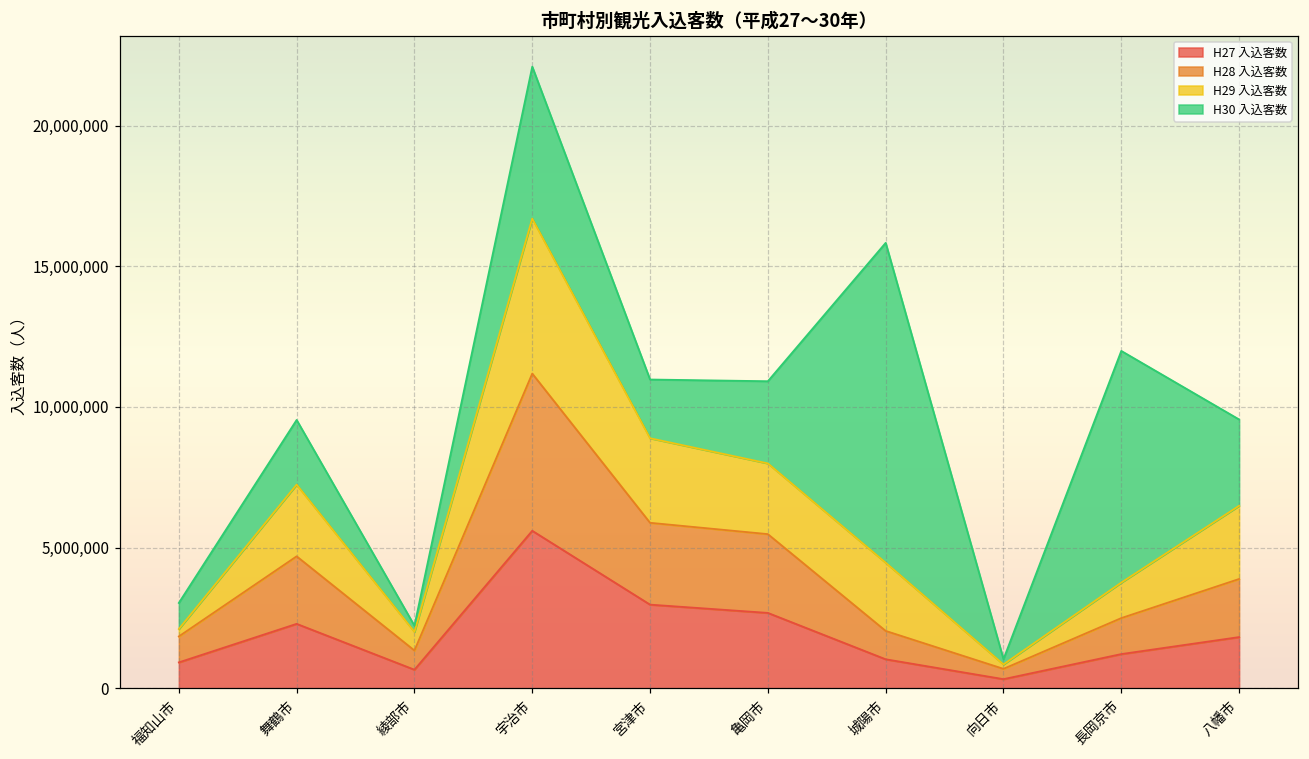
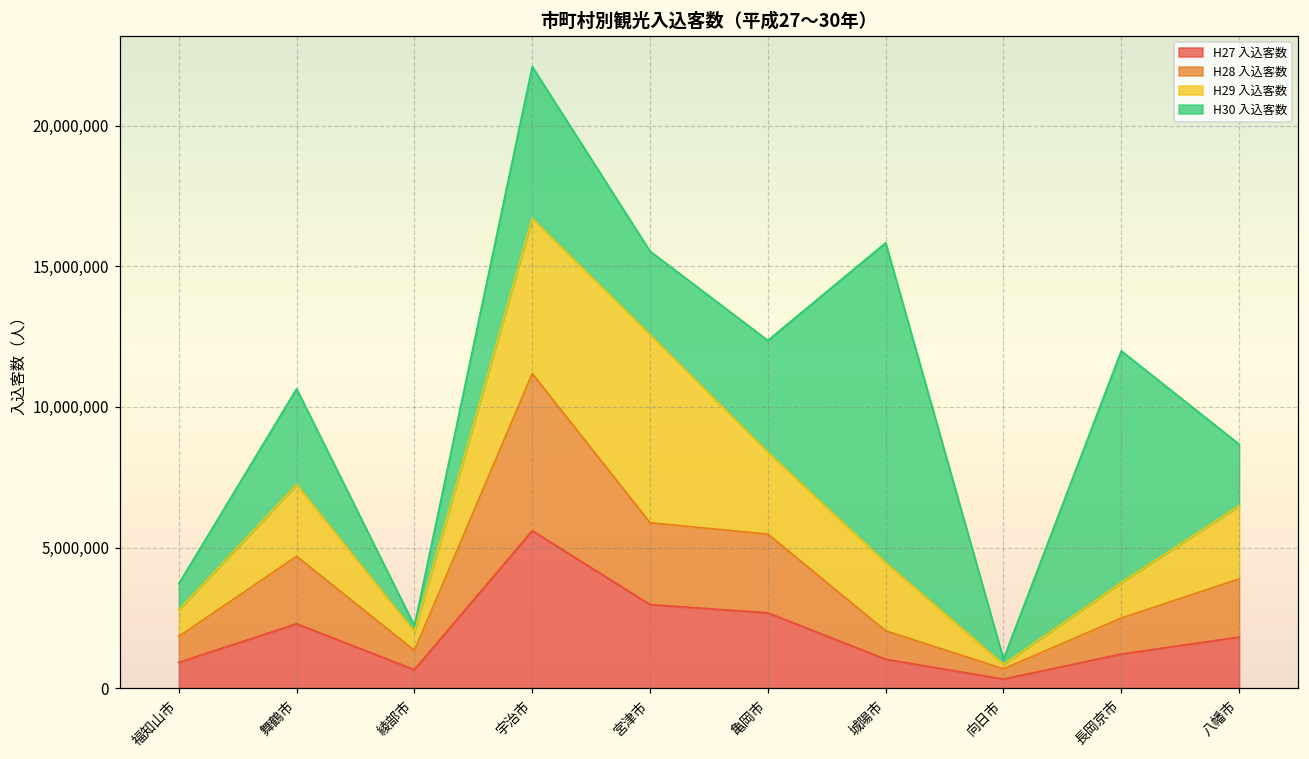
H29 入込客数, 福知山市: 300,000 -> 900,000
H30 入込客数, 舞鶴市: 2,300,000 -> 3,400,000
H29 入込客数, 宮津市: 3,000,000 -> 6,700,000
H30 入込客数, 宮津市: 2,100,000 -> 3,000,000
H29 入込客数, 亀岡市: 2,500,000 -> 2,900,000
H30 入込客数, 亀岡市: 2,900,000 -> 4,000,000
H30 入込客数, 八幡市: 3,100,000 -> 2,200,000
